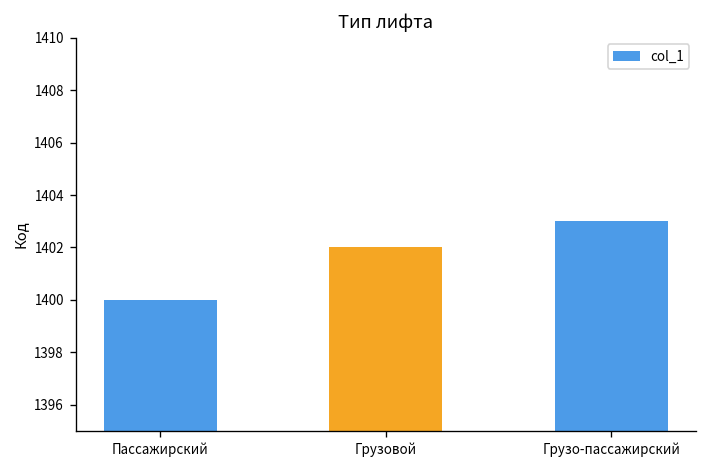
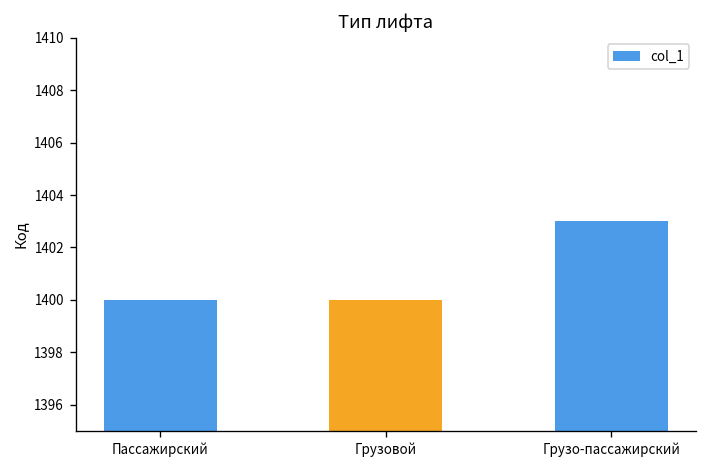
Грузовой: 1402 -> 1400
